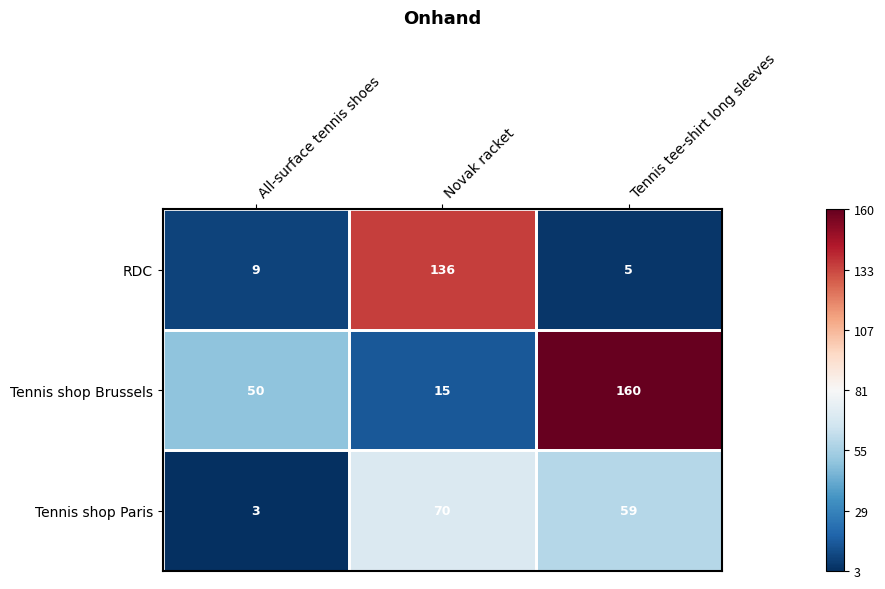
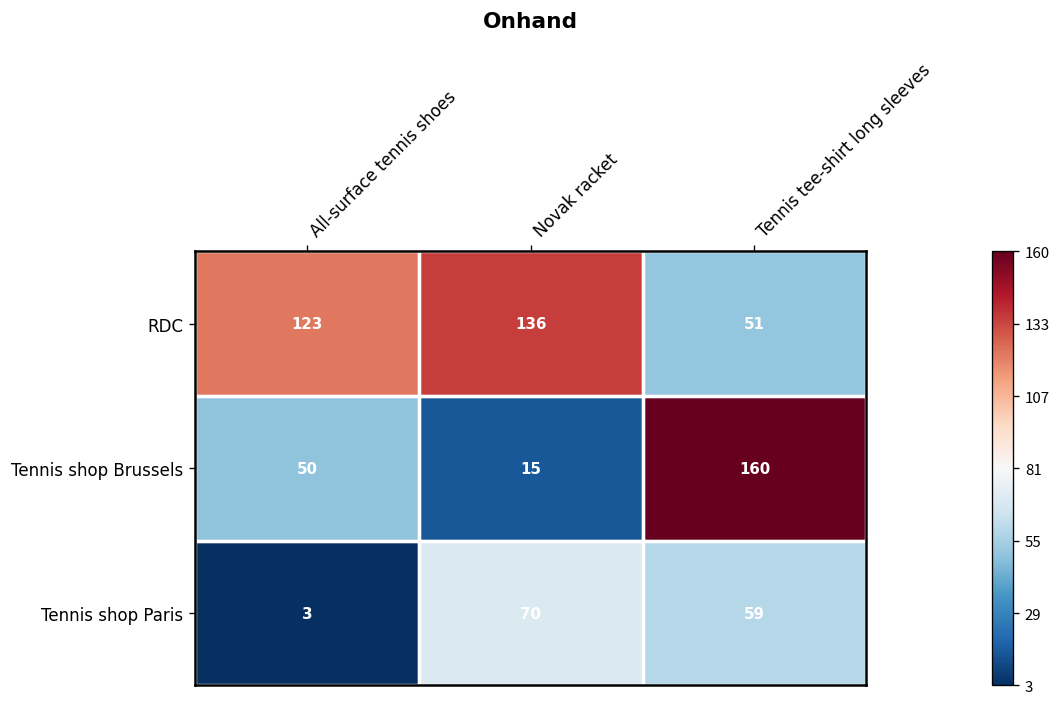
RDC, All-surface tennis shoes: 9 -> 123
RDC, Tennis tee-shirt long sleeves: 5 -> 51
